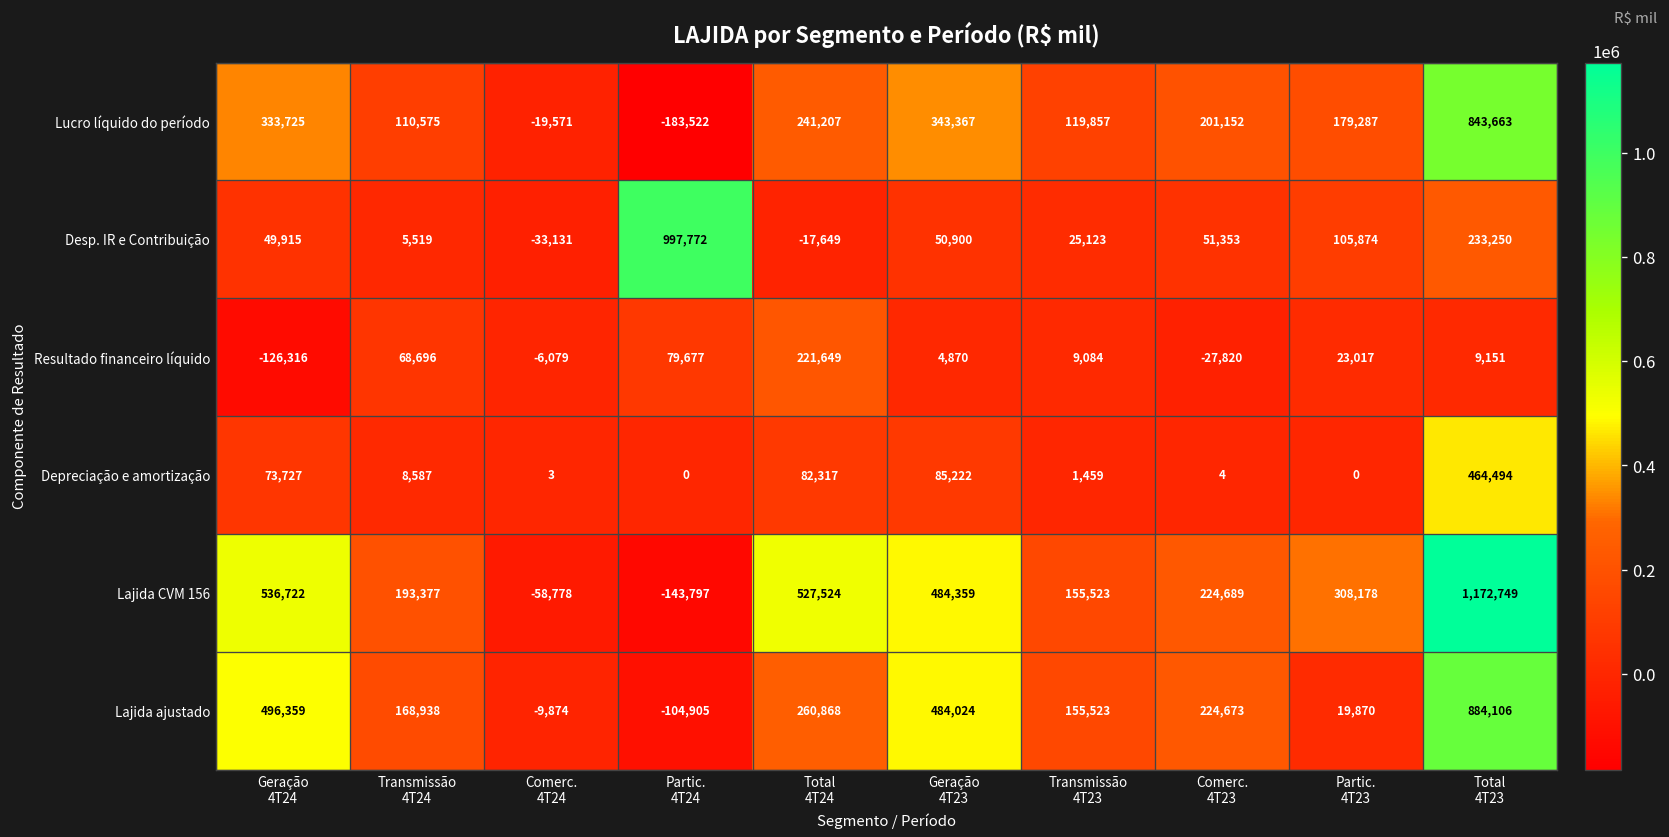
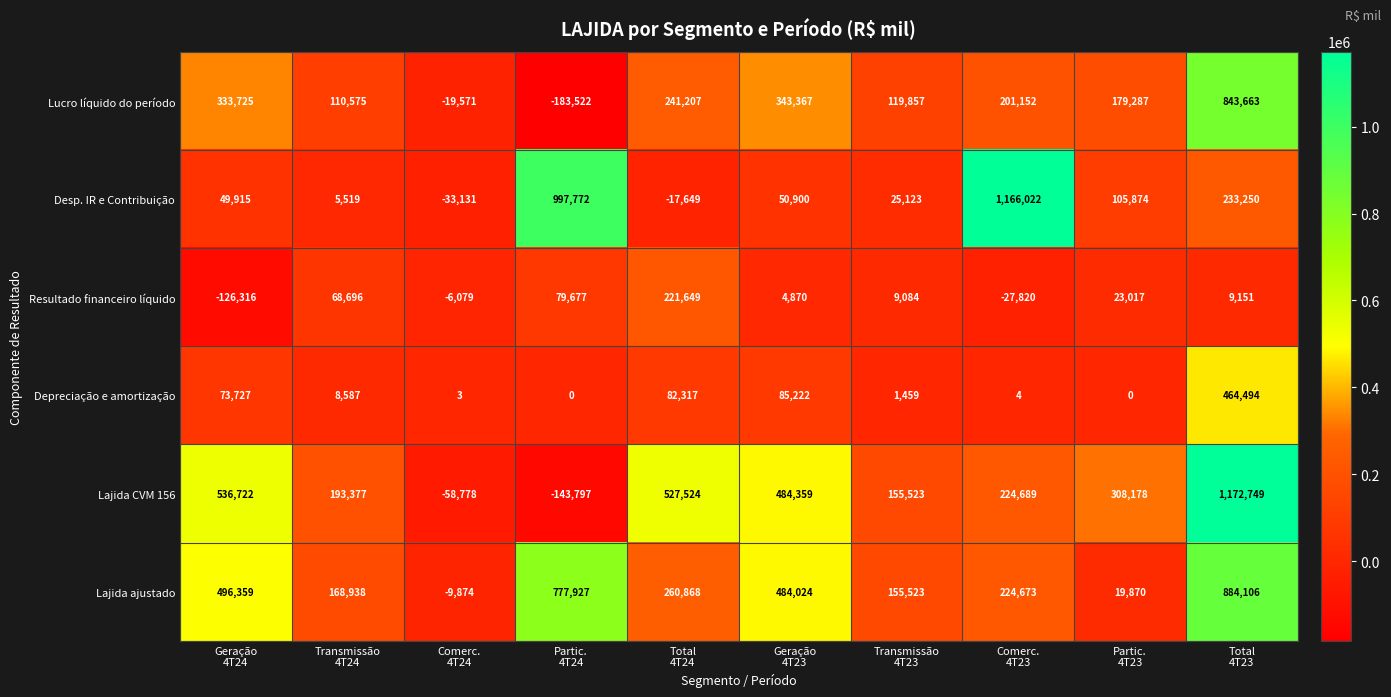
Desp. IR e Contribuição, Comerc. 4T23: 51,353 -> 1,166,022
Lajida ajustado, Partic. 4T24: -104,905 -> 777,927
